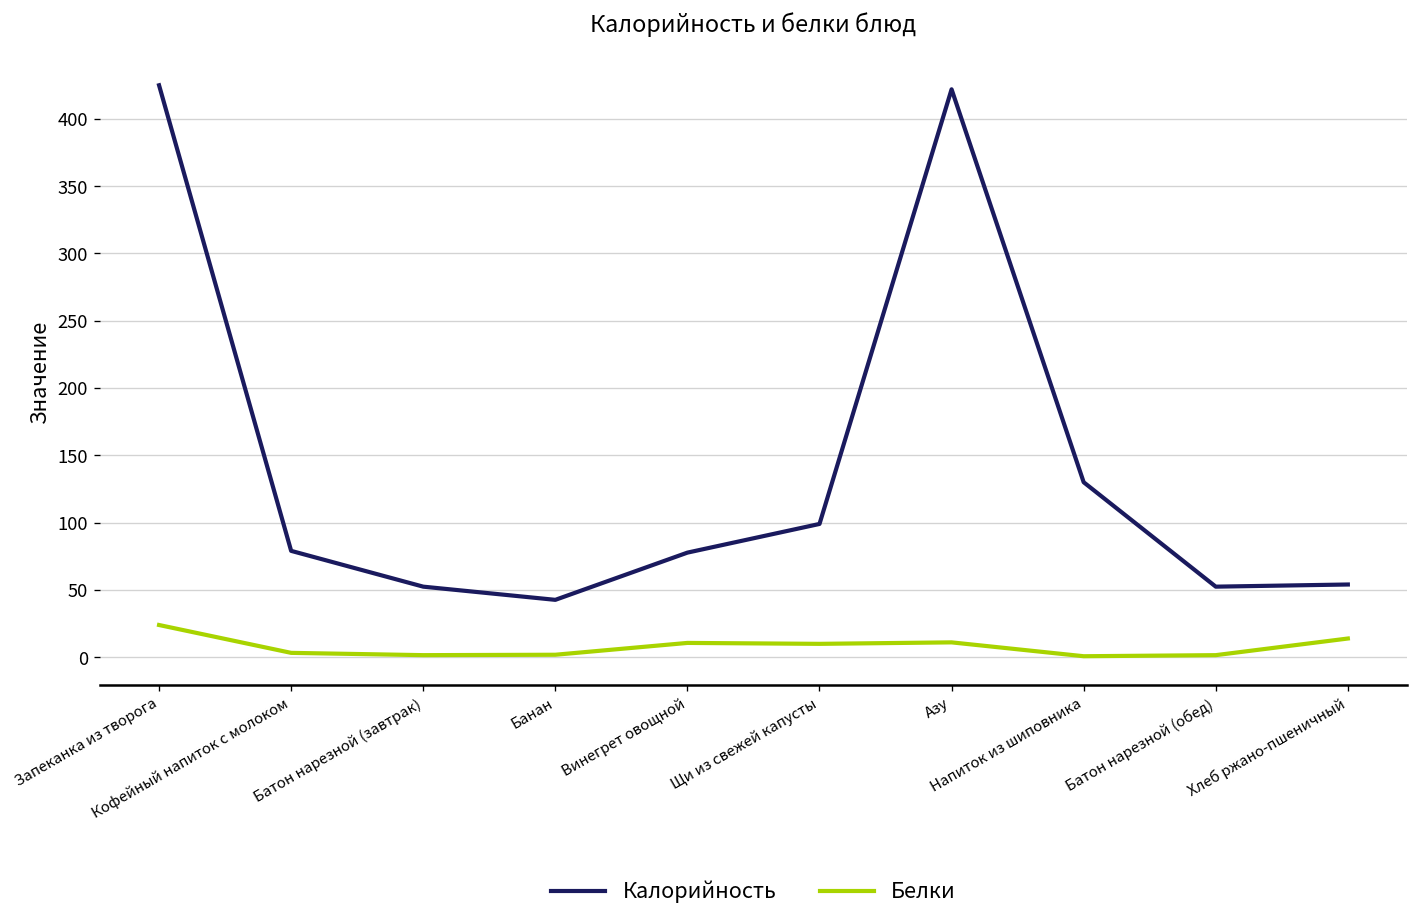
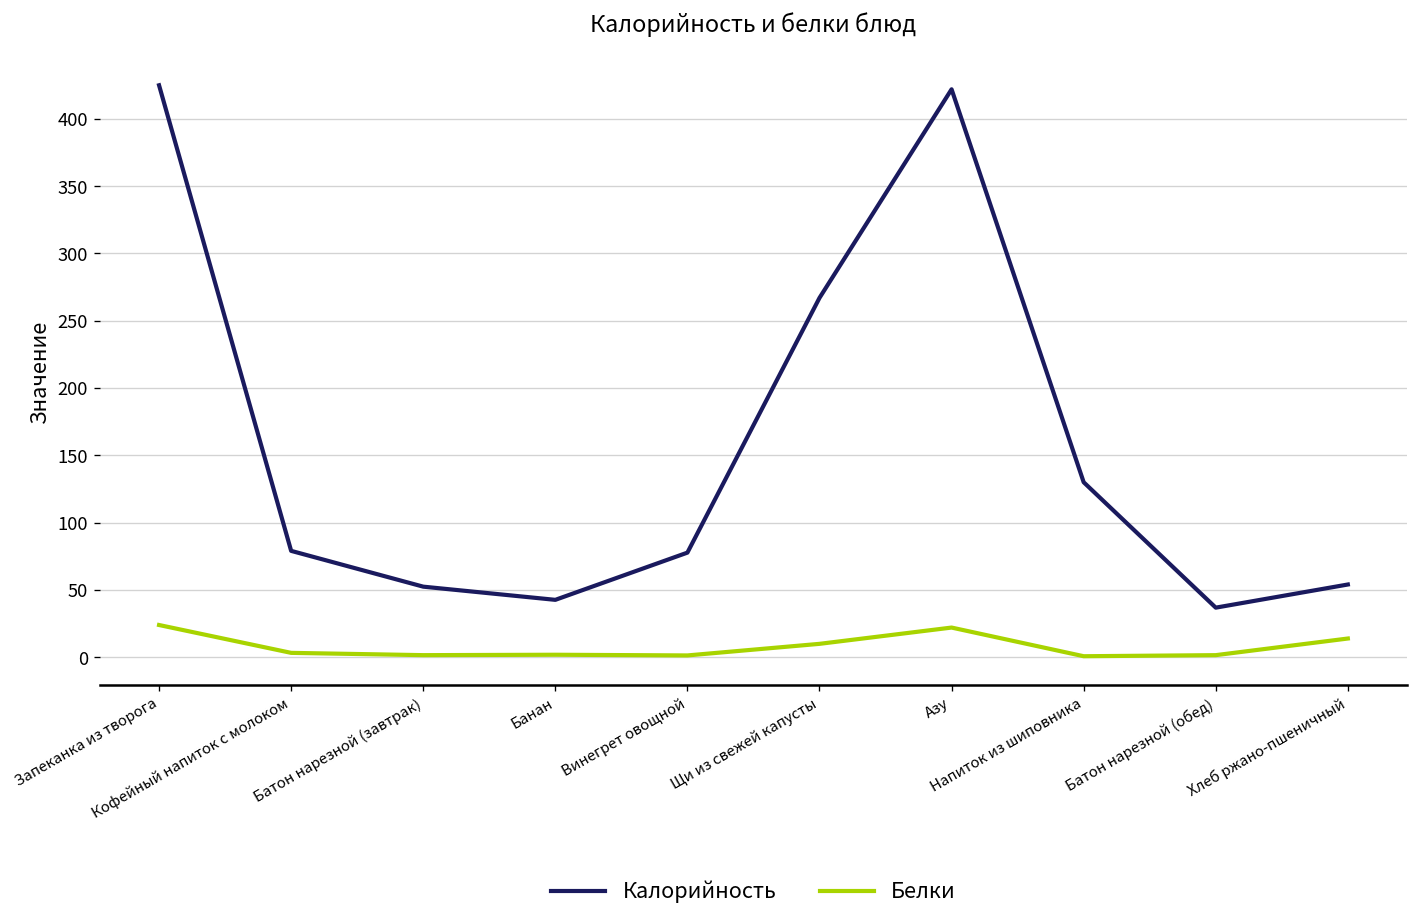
Белки, Винегрет овощной: 11 -> 1
Калорийность, Щи из свежей капусты: 99 -> 267
Белки, Азу: 11 -> 22
Калорийность, Батон нарезной (обед): 52 -> 37
